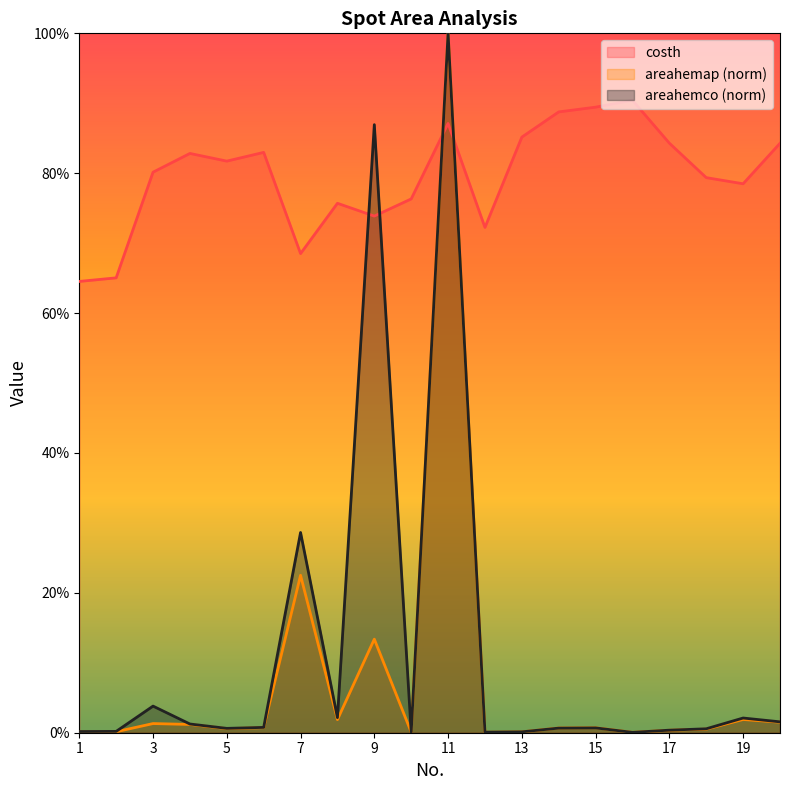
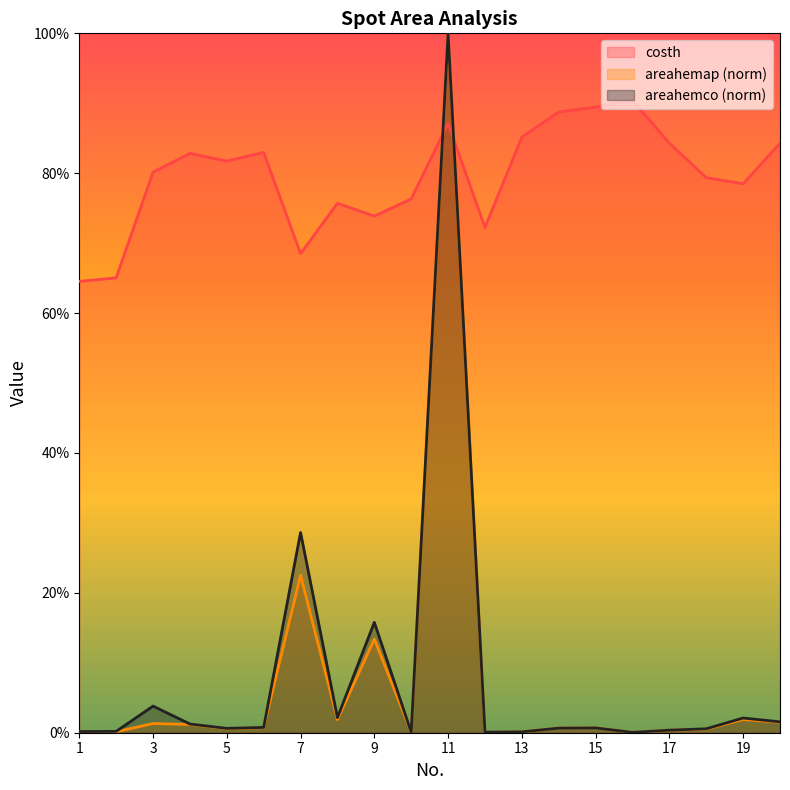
areahemco (norm), 9: 87% -> 16%
